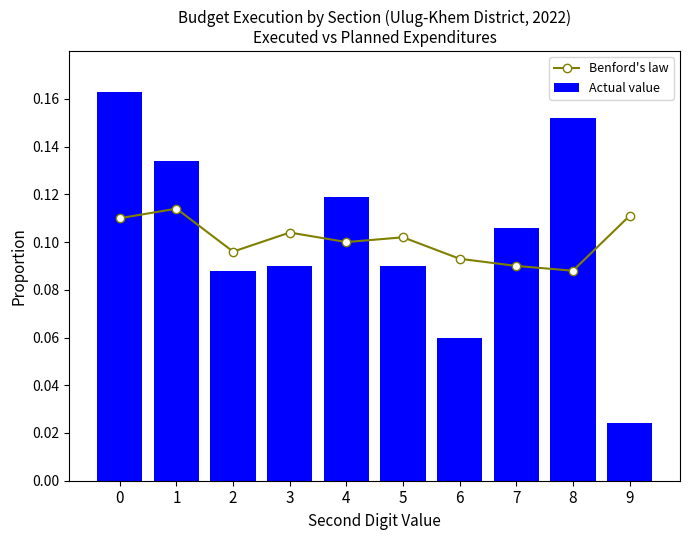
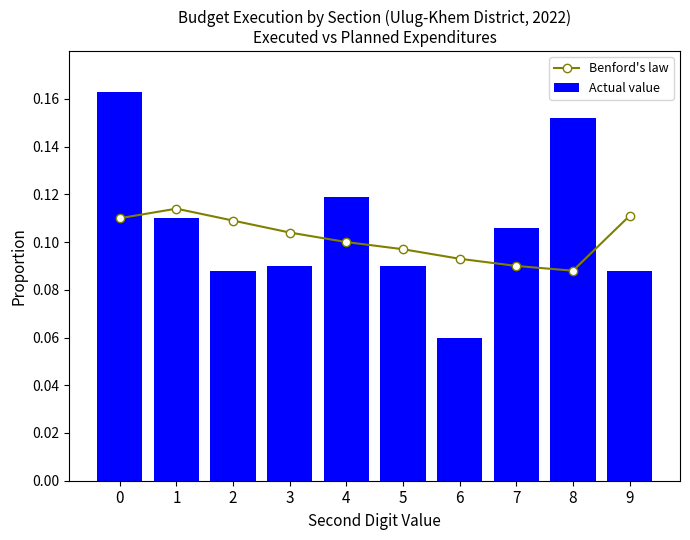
Actual value, 1: 0.134 -> 0.110
Benford's law, 2: 0.096 -> 0.109
Benford's law, 5: 0.102 -> 0.097
Actual value, 9: 0.024 -> 0.088
